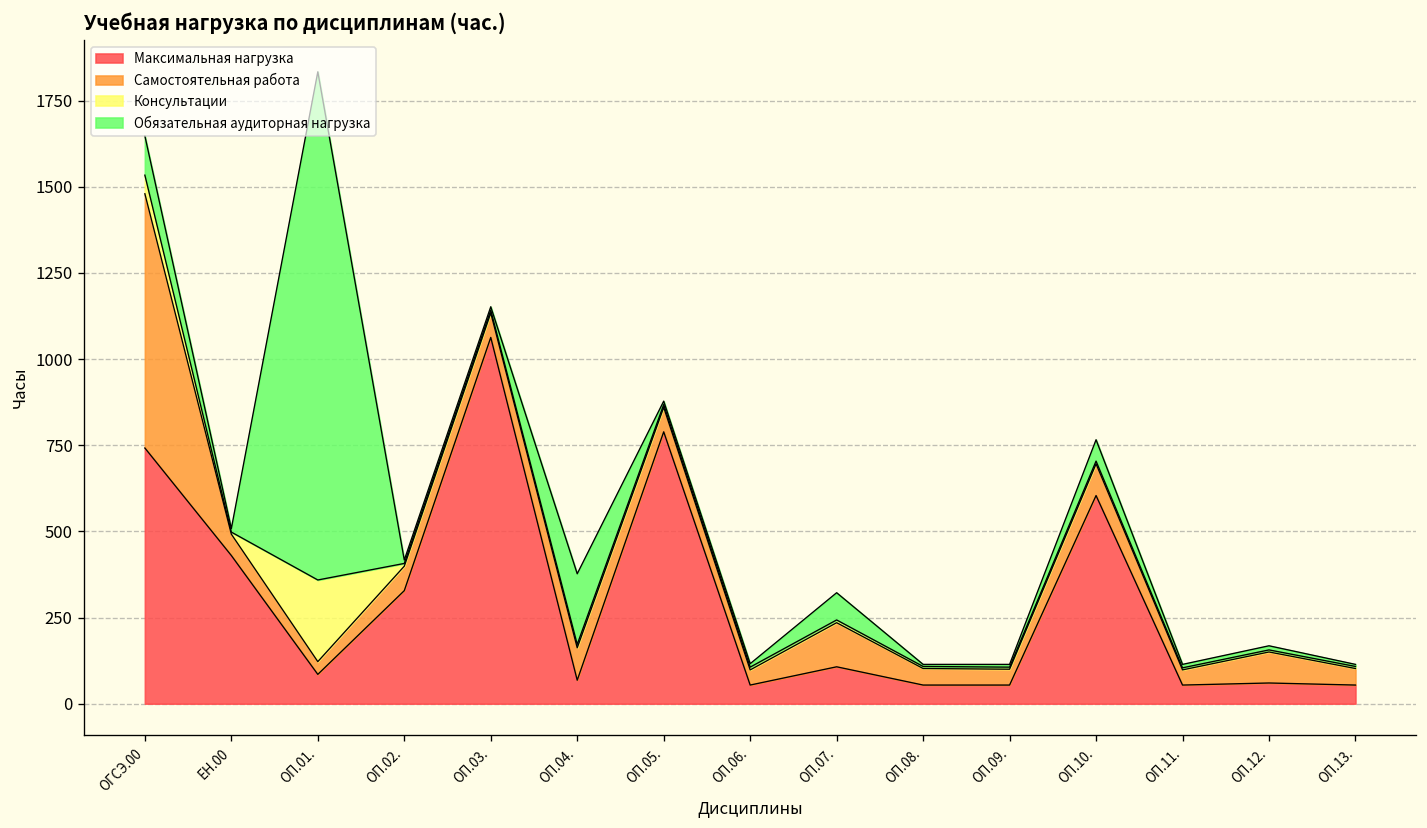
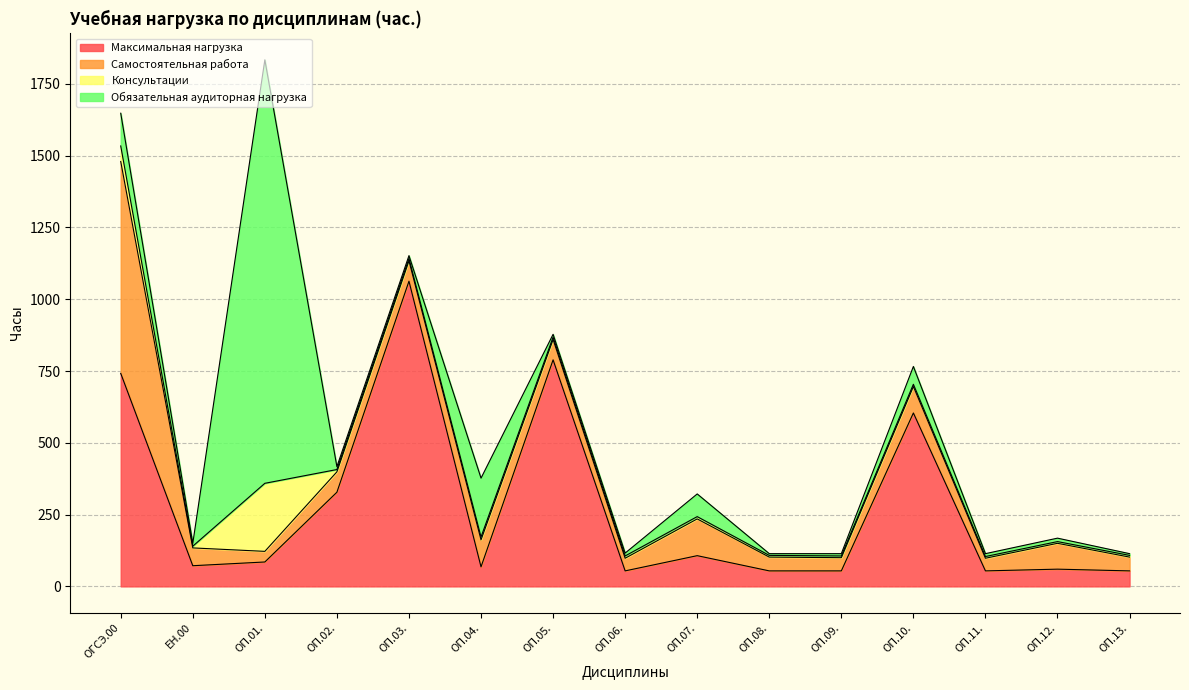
Максимальная нагрузка, ЕН.00: 430 -> 70
